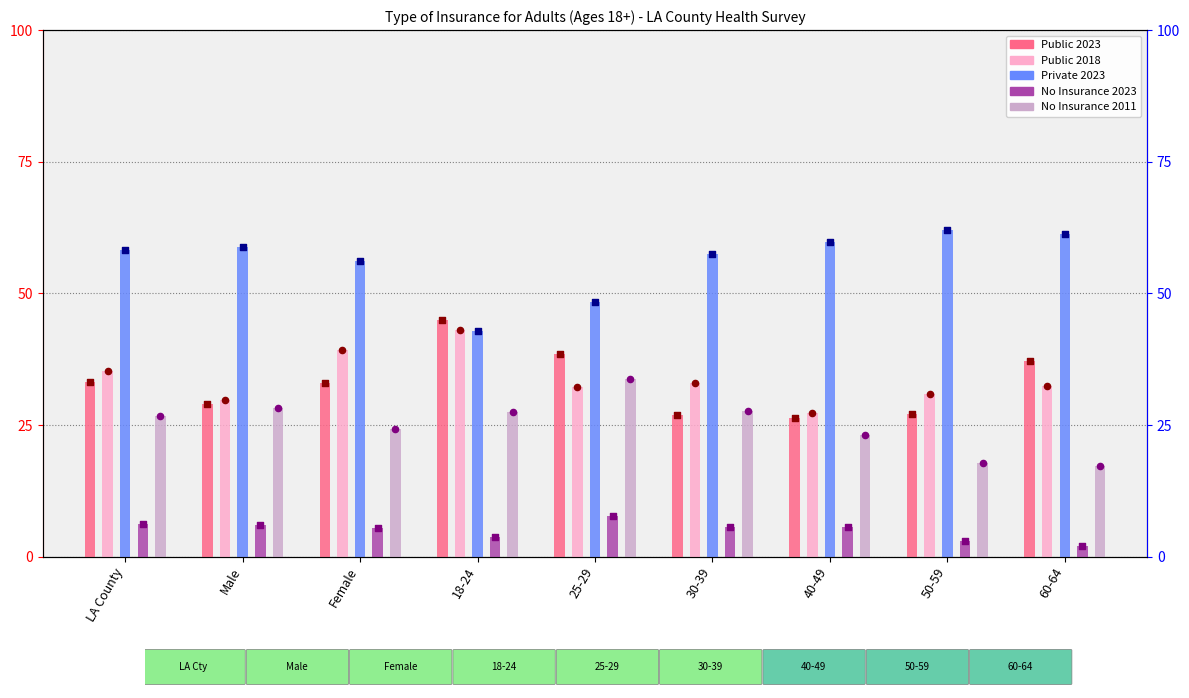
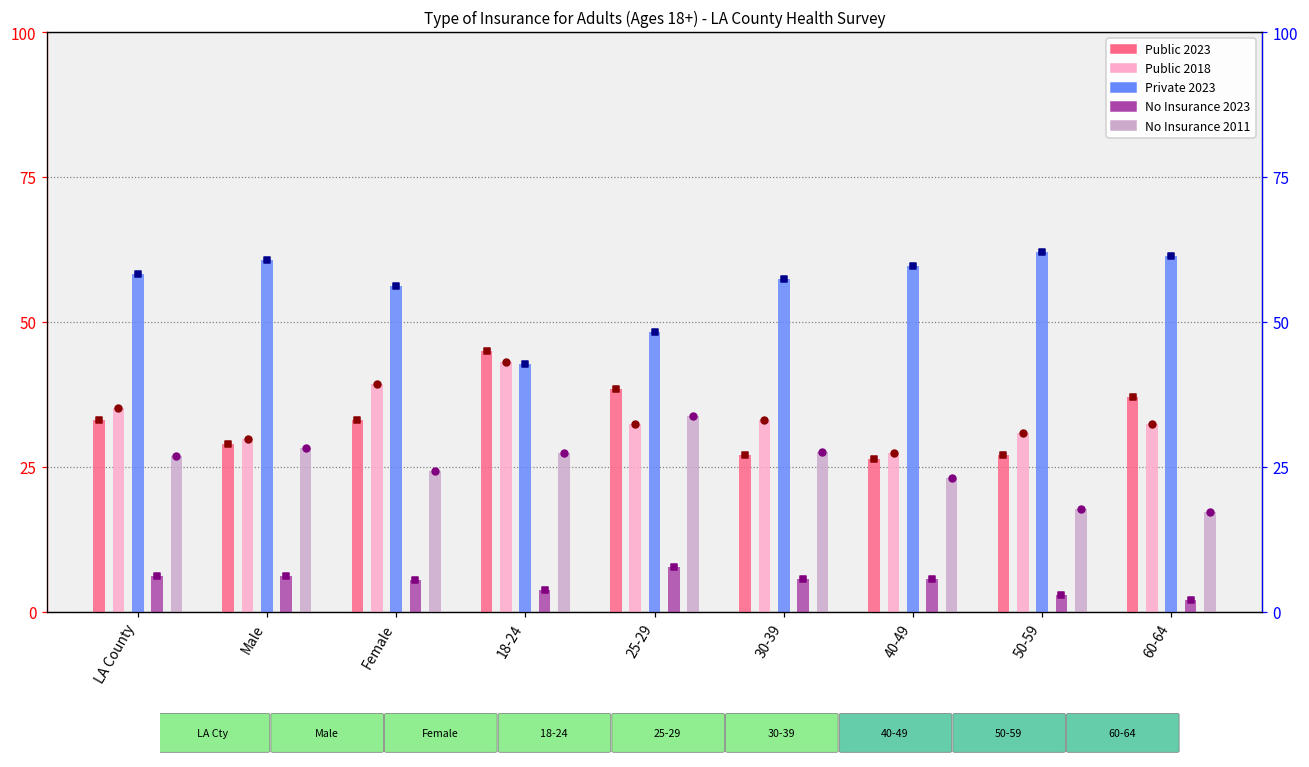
Private 2023, Male: 59 -> 61
